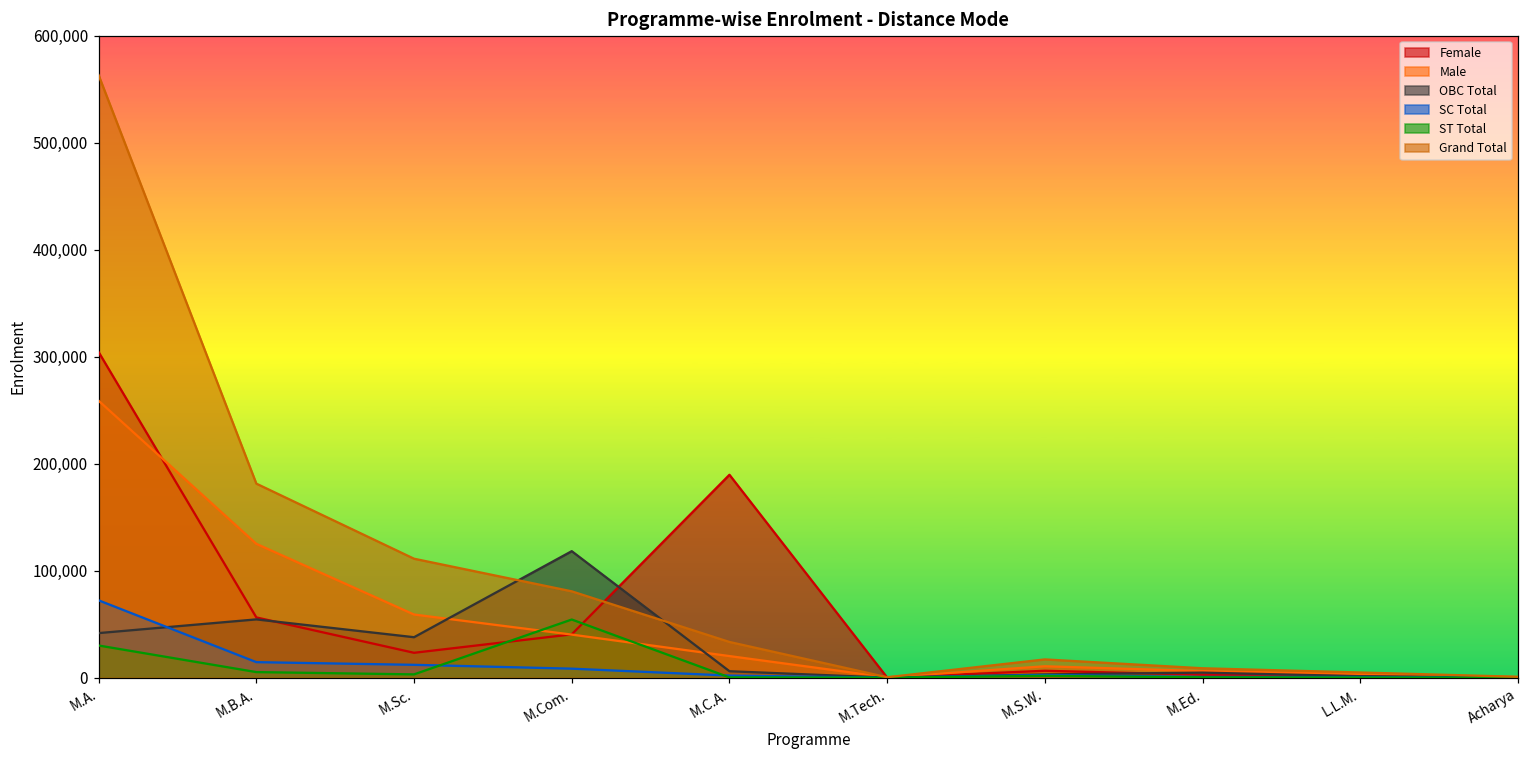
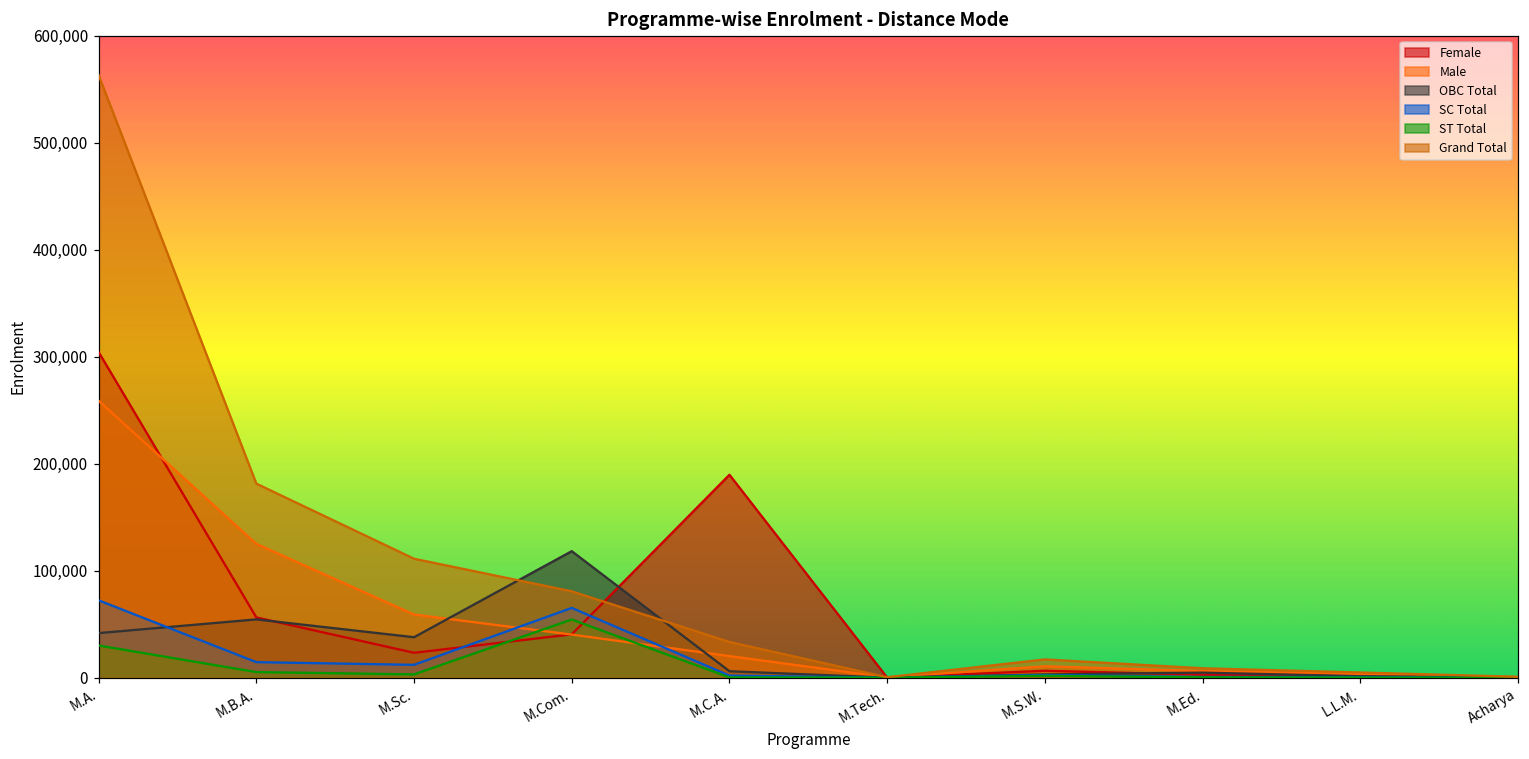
SC Total, M.Com.: 10,000 -> 70,000
